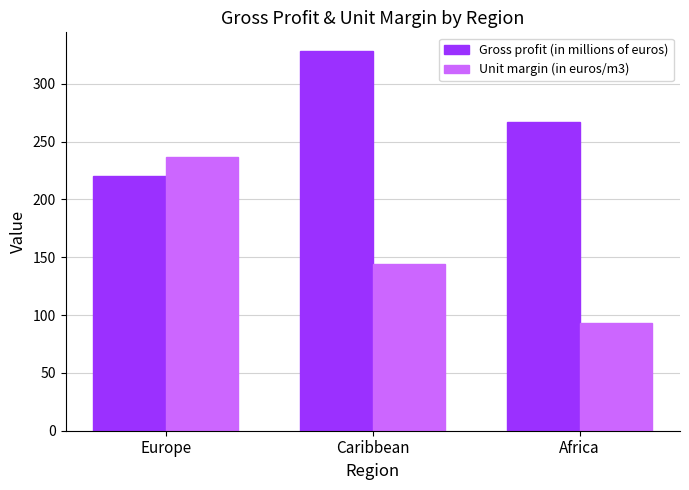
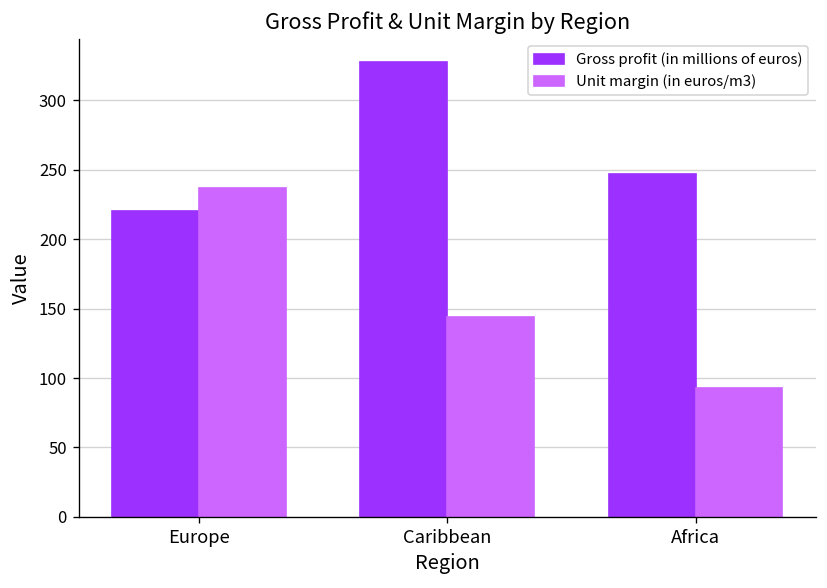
Gross profit (in millions of euros), Africa: 267 -> 247
